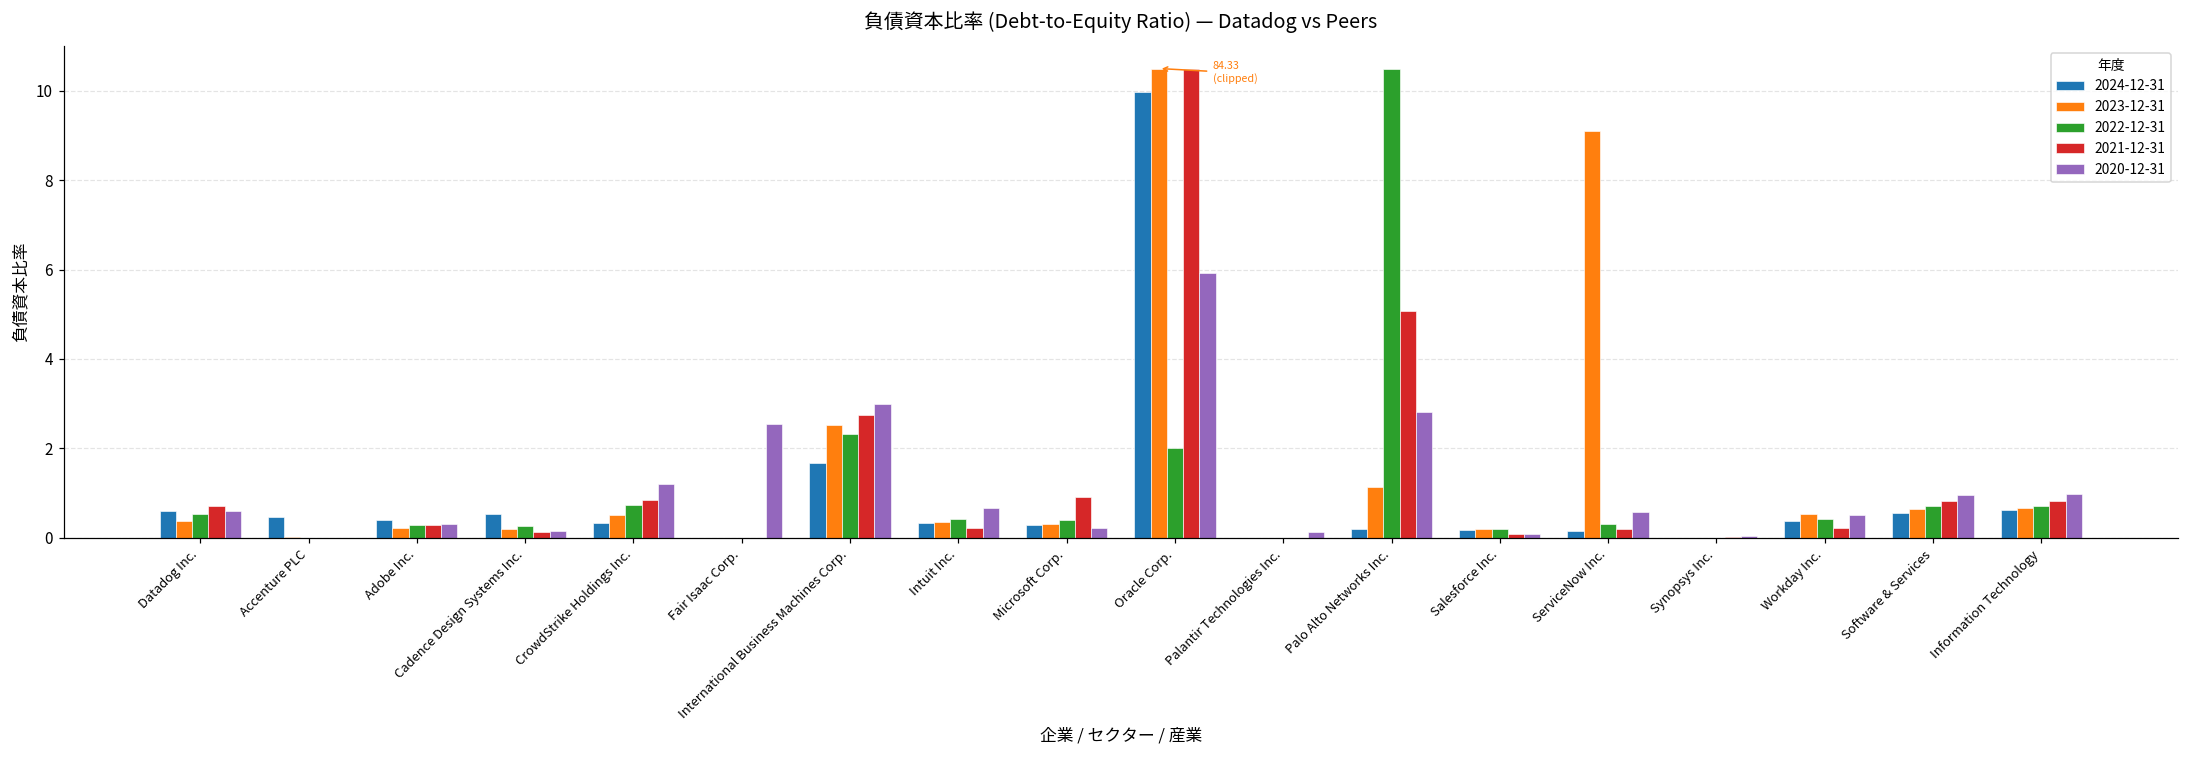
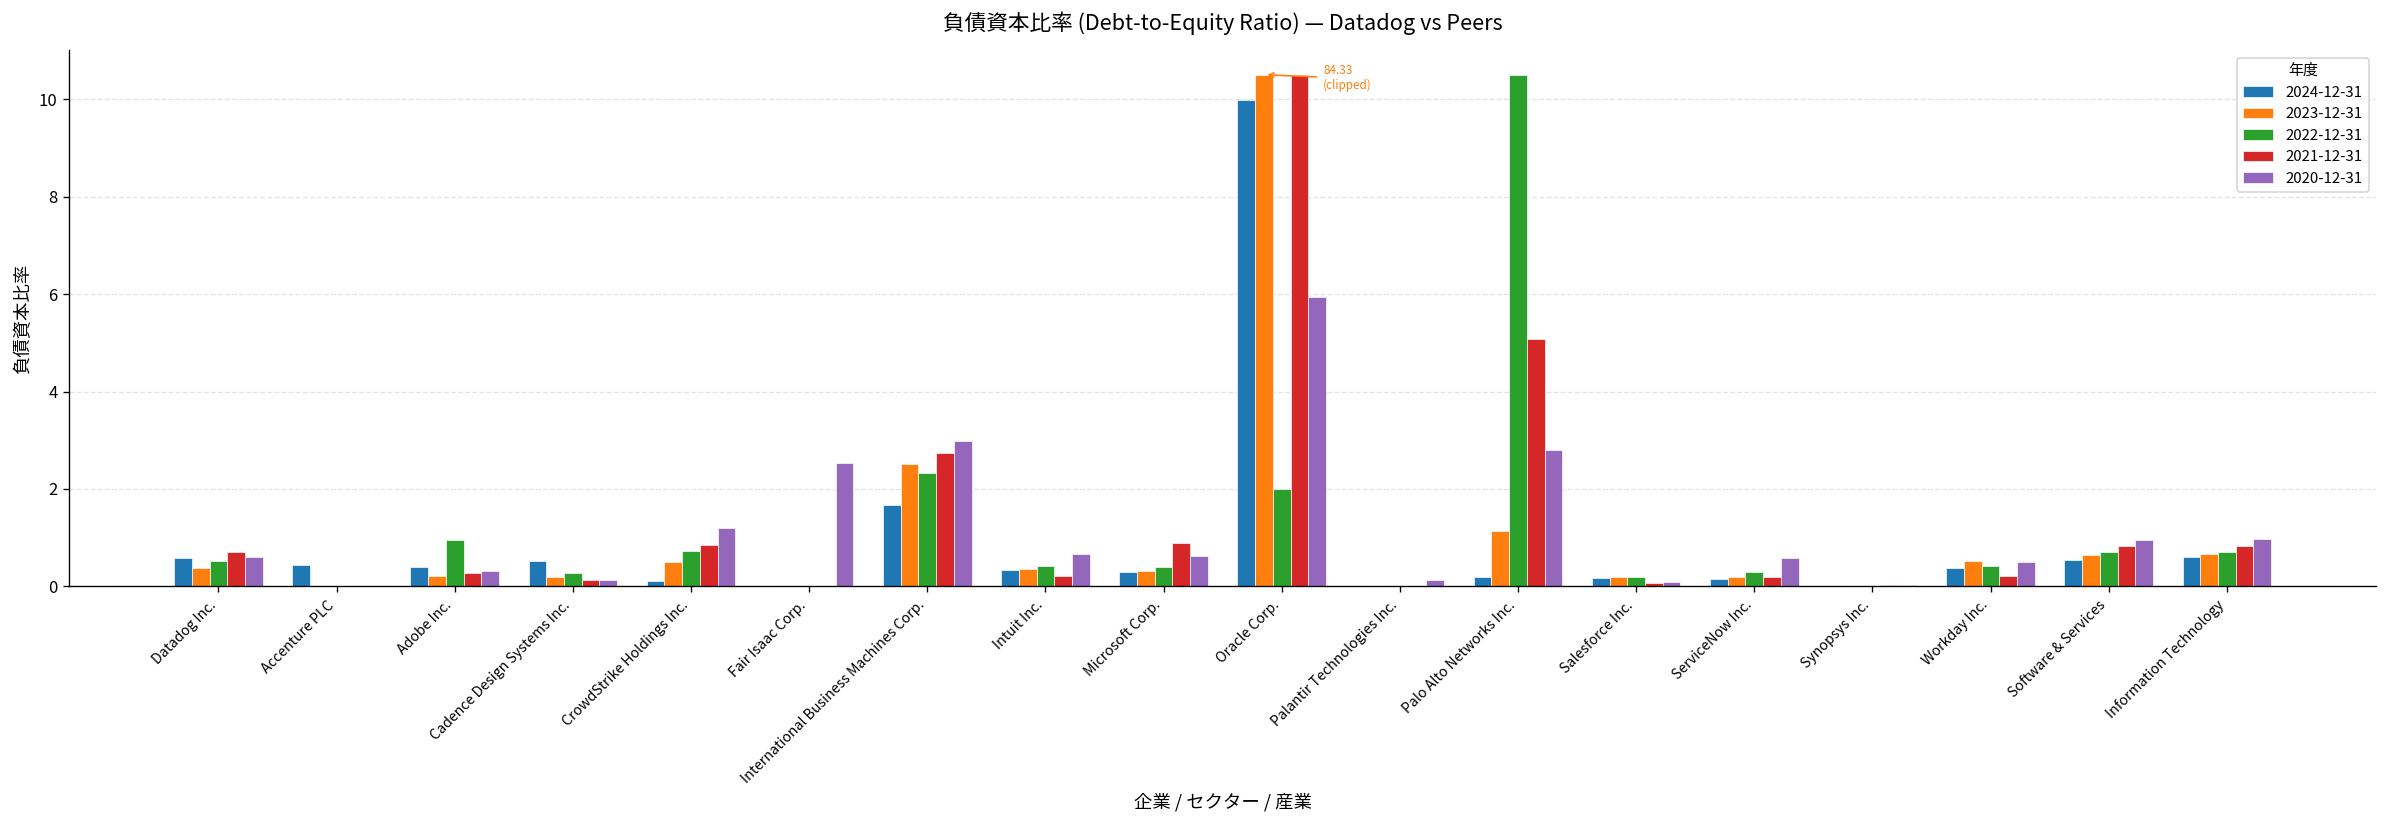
2022-12-31, Adobe Inc.: 0.3 -> 1.0
2024-12-31, CrowdStrike Holdings Inc.: 0.3 -> 0.1
2020-12-31, Microsoft Corp.: 0.2 -> 0.6
2023-12-31, ServiceNow Inc.: 9.1 -> 0.2
